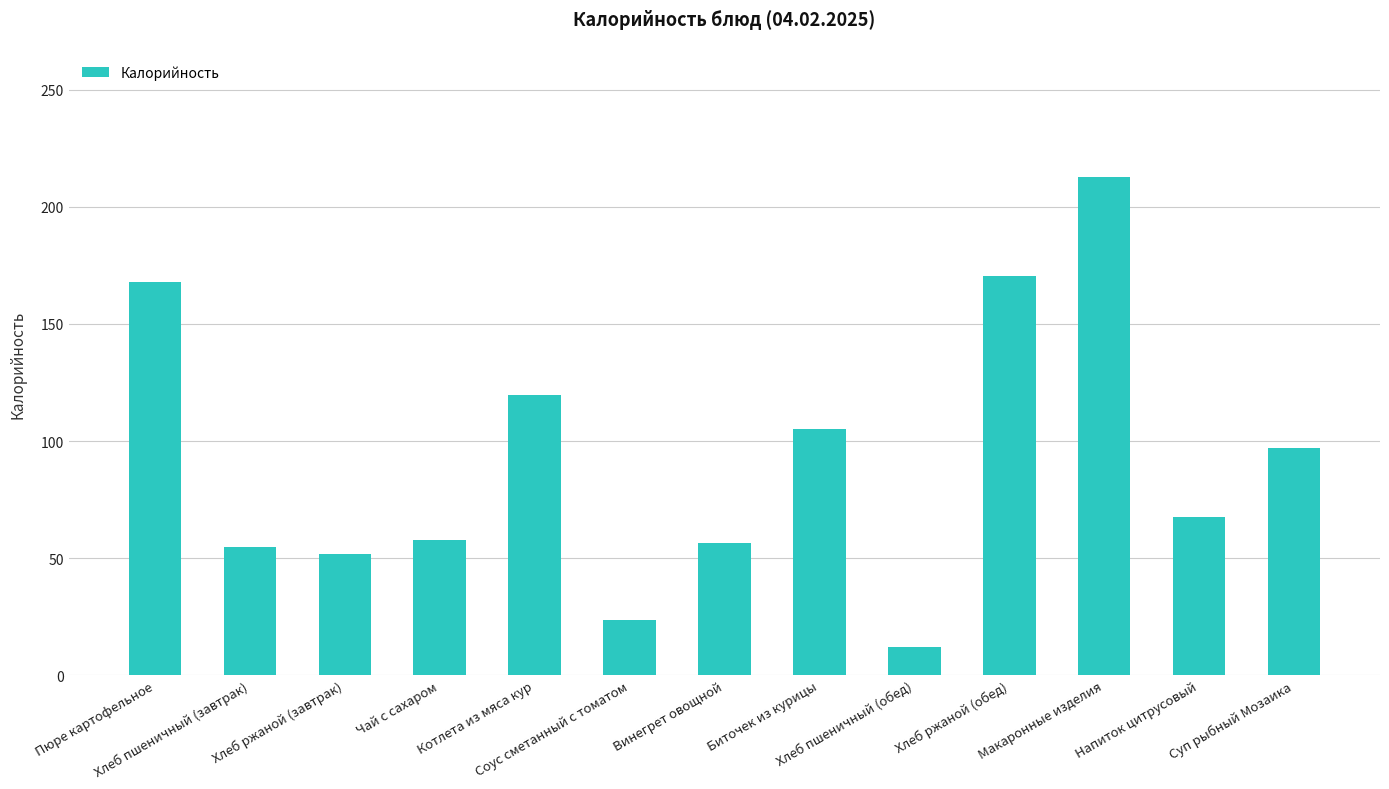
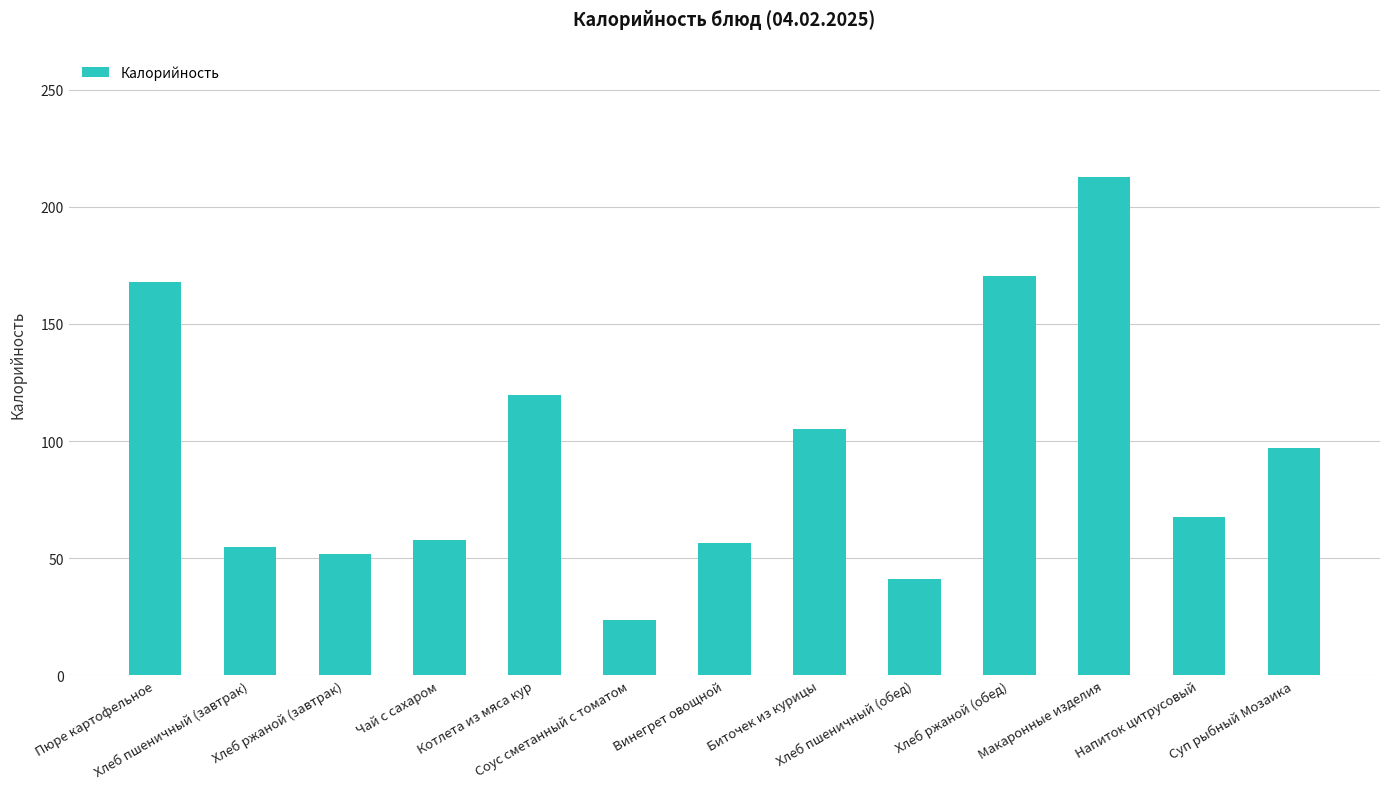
Хлеб пшеничный (обед): 12 -> 41
